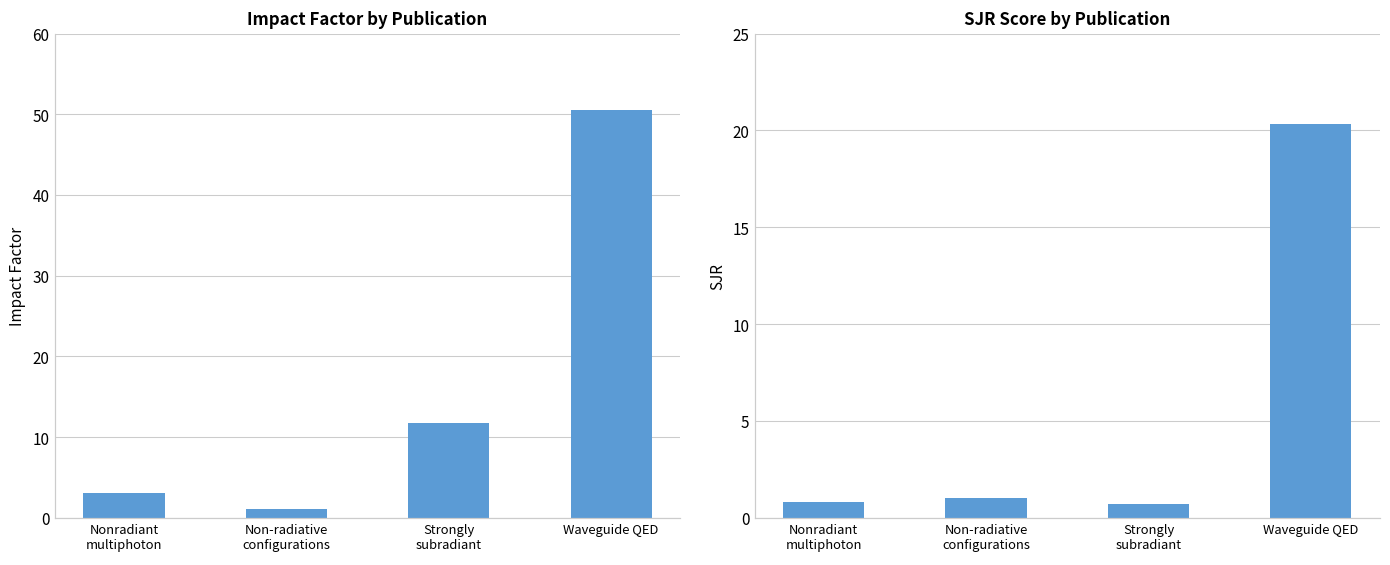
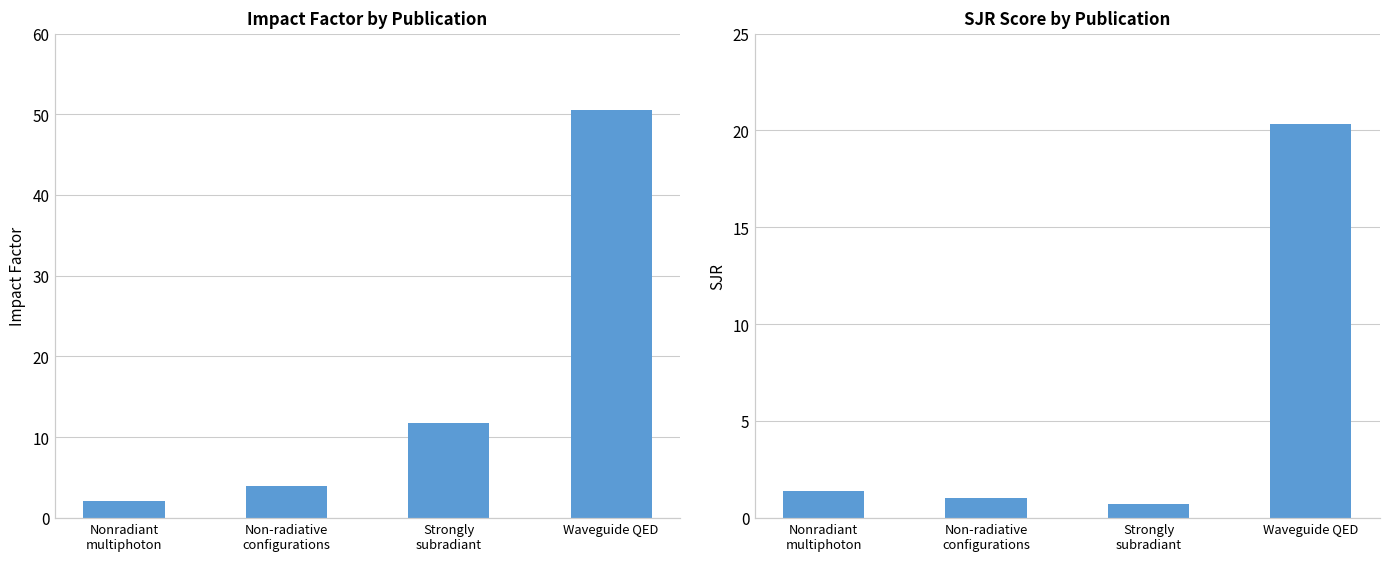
Impact Factor by Publication, Nonradiant multiphoton: 3 -> 2
Impact Factor by Publication, Non-radiative configurations: 1 -> 4
SJR Score by Publication, Nonradiant multiphoton: 0.8 -> 1.4
